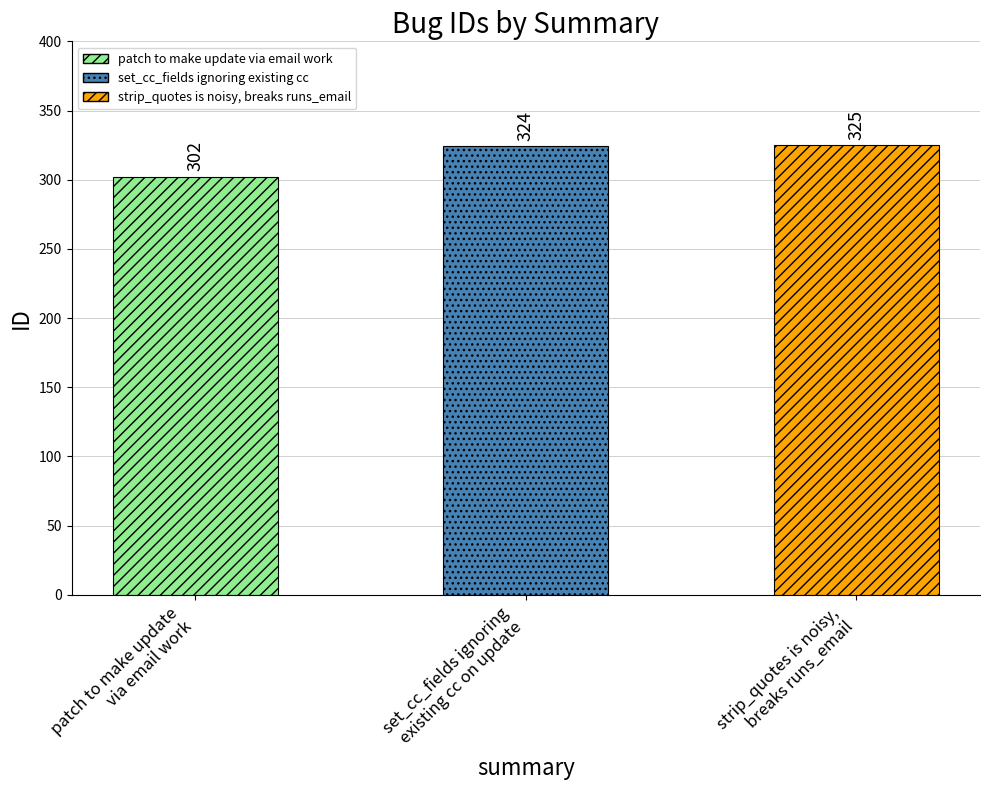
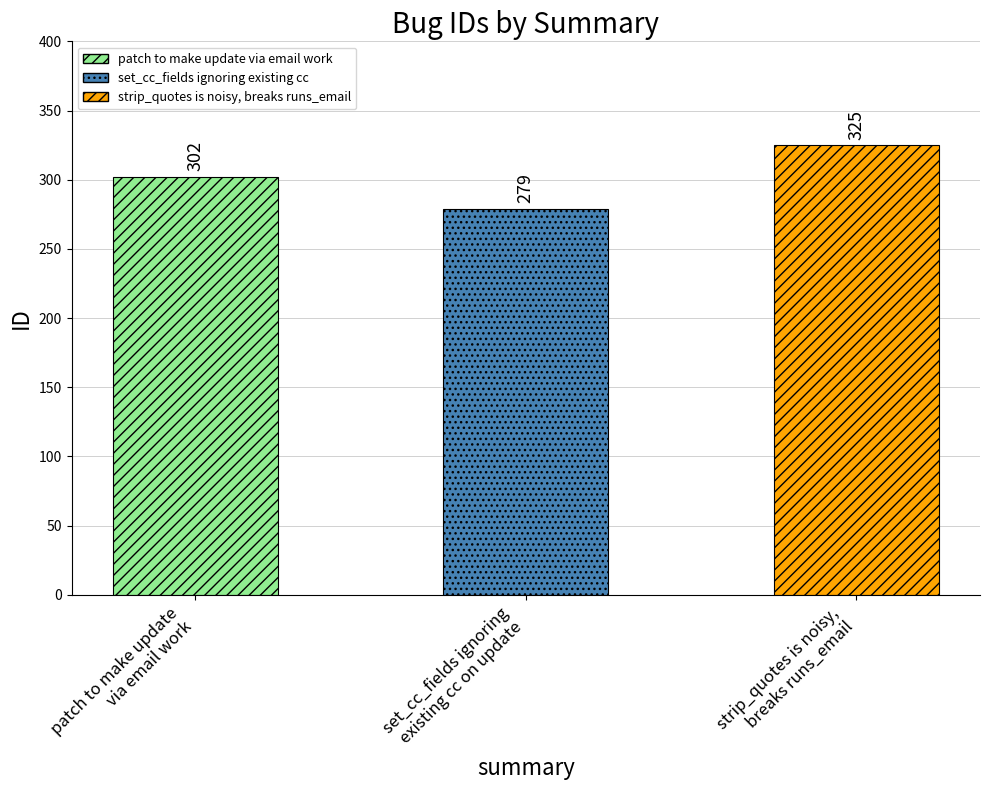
set_cc_fields ignoring existing cc on update: 324 -> 279
